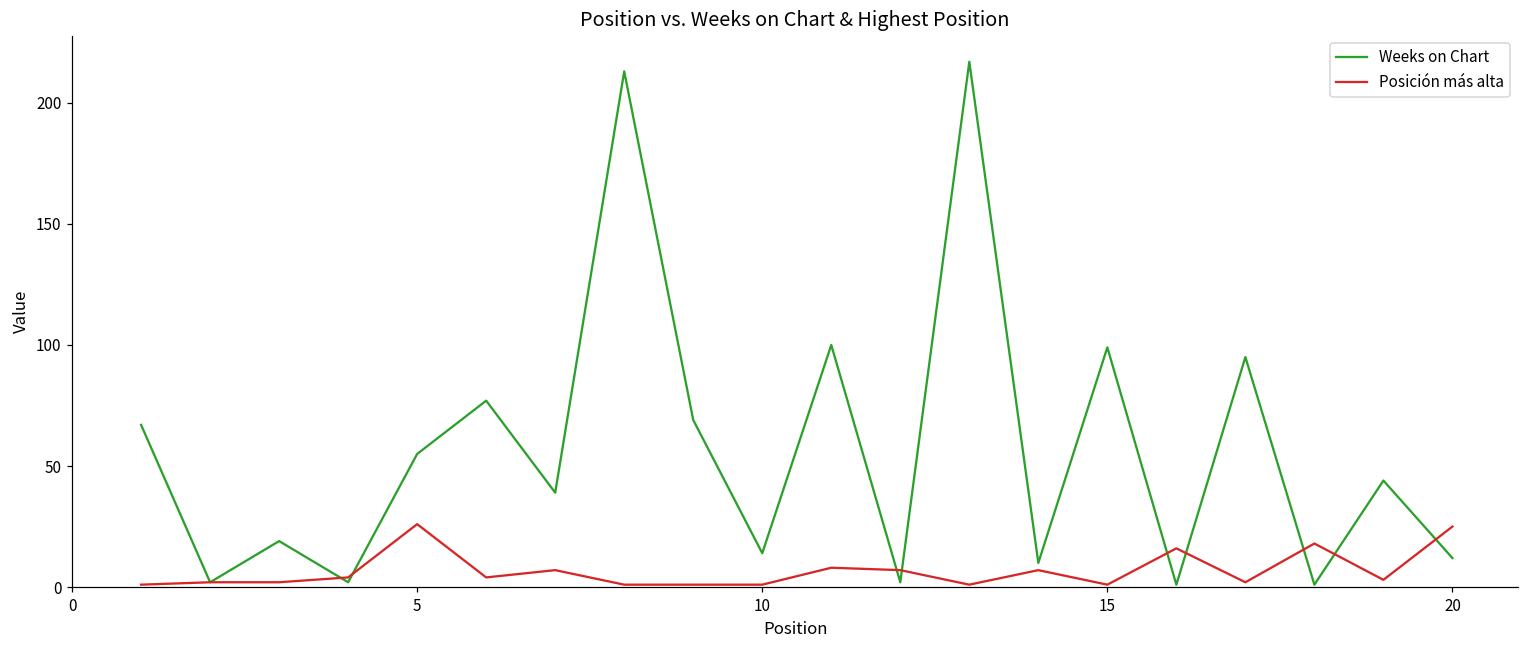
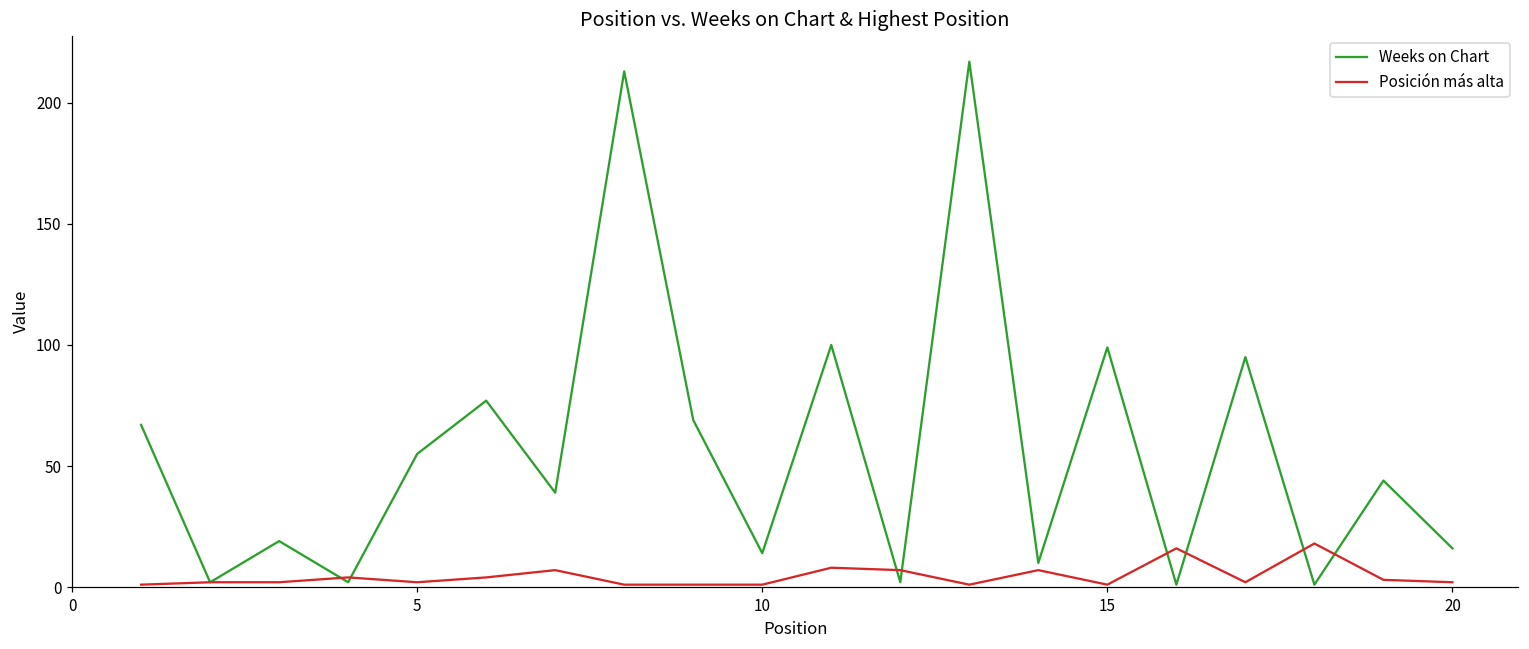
Posición más alta, 5: 26 -> 2
Weeks on Chart, 20: 12 -> 16
Posición más alta, 20: 25 -> 2
